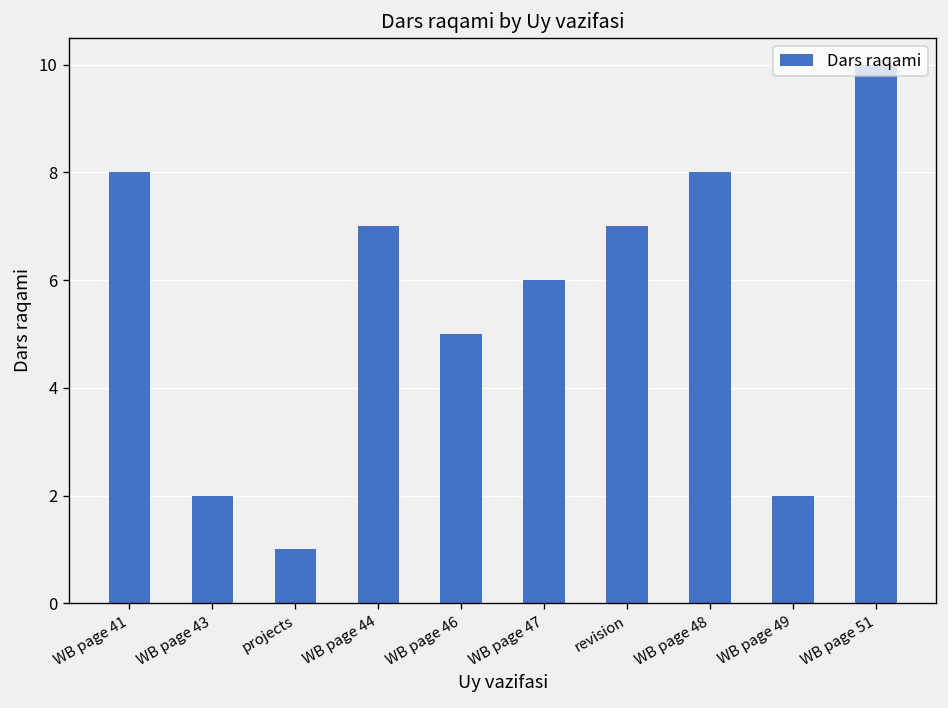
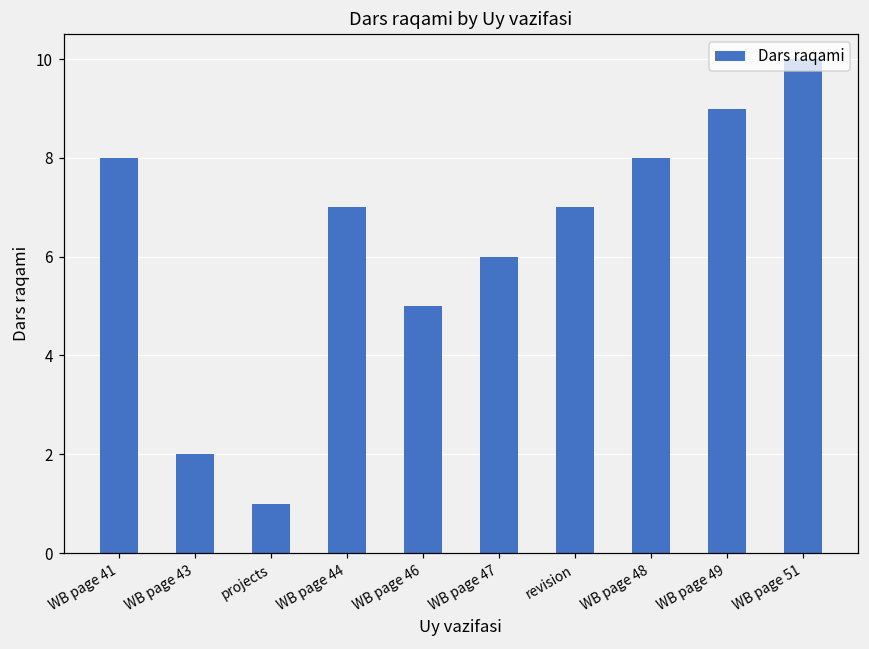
WB page 49: 2 -> 9
